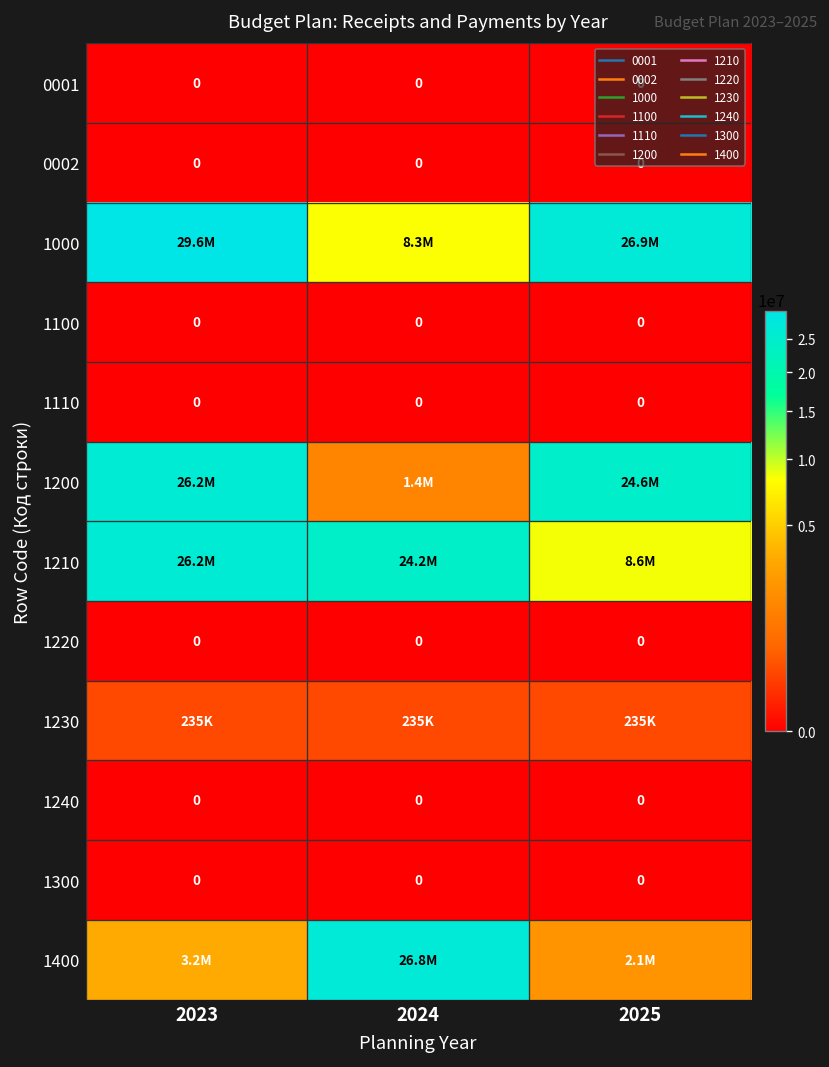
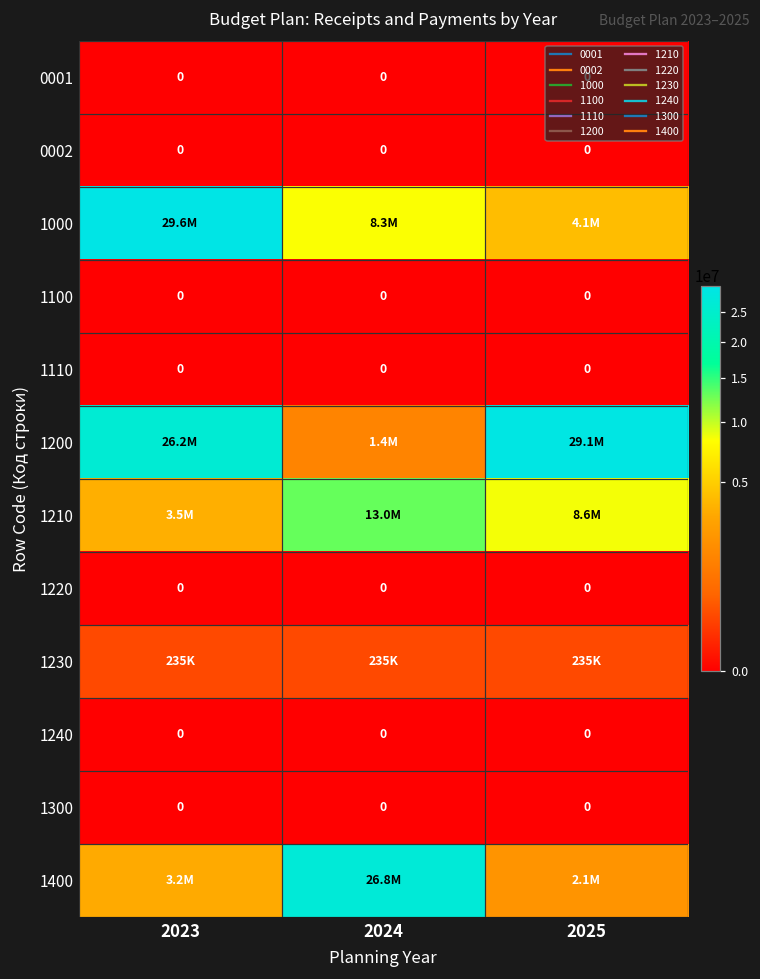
1000, 2025: 26.9M -> 4.1M
1200, 2025: 24.6M -> 29.1M
1210, 2023: 26.2M -> 3.5M
1210, 2024: 24.2M -> 13.0M
